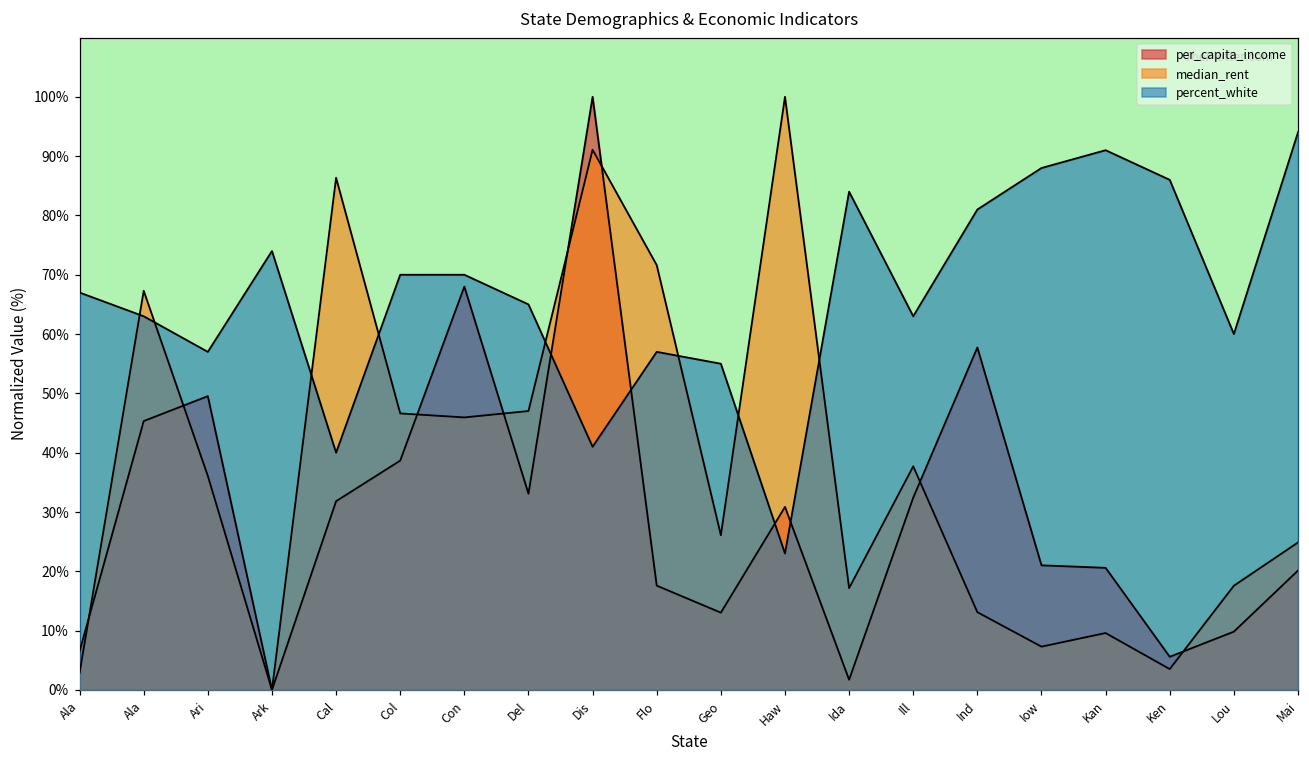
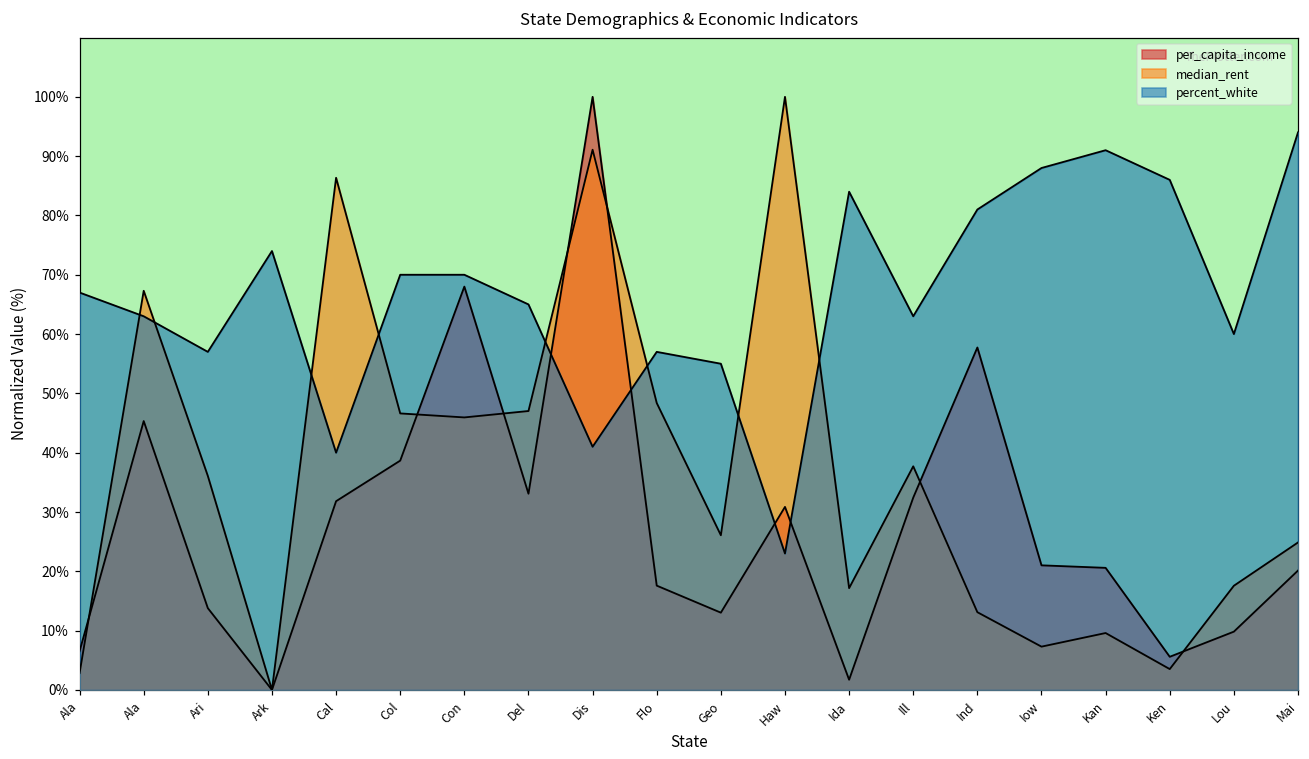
per_capita_income, Ari: 50% -> 14%
median_rent, Flo: 72% -> 48%
